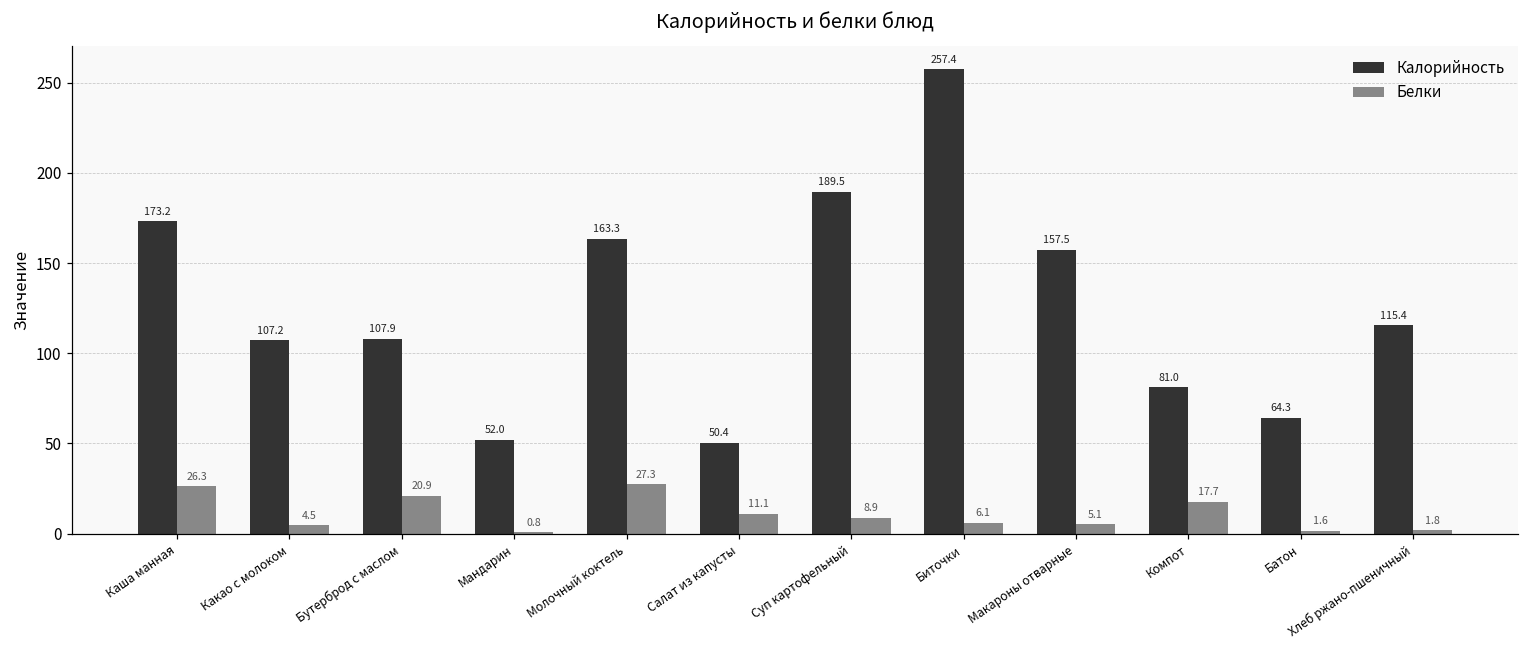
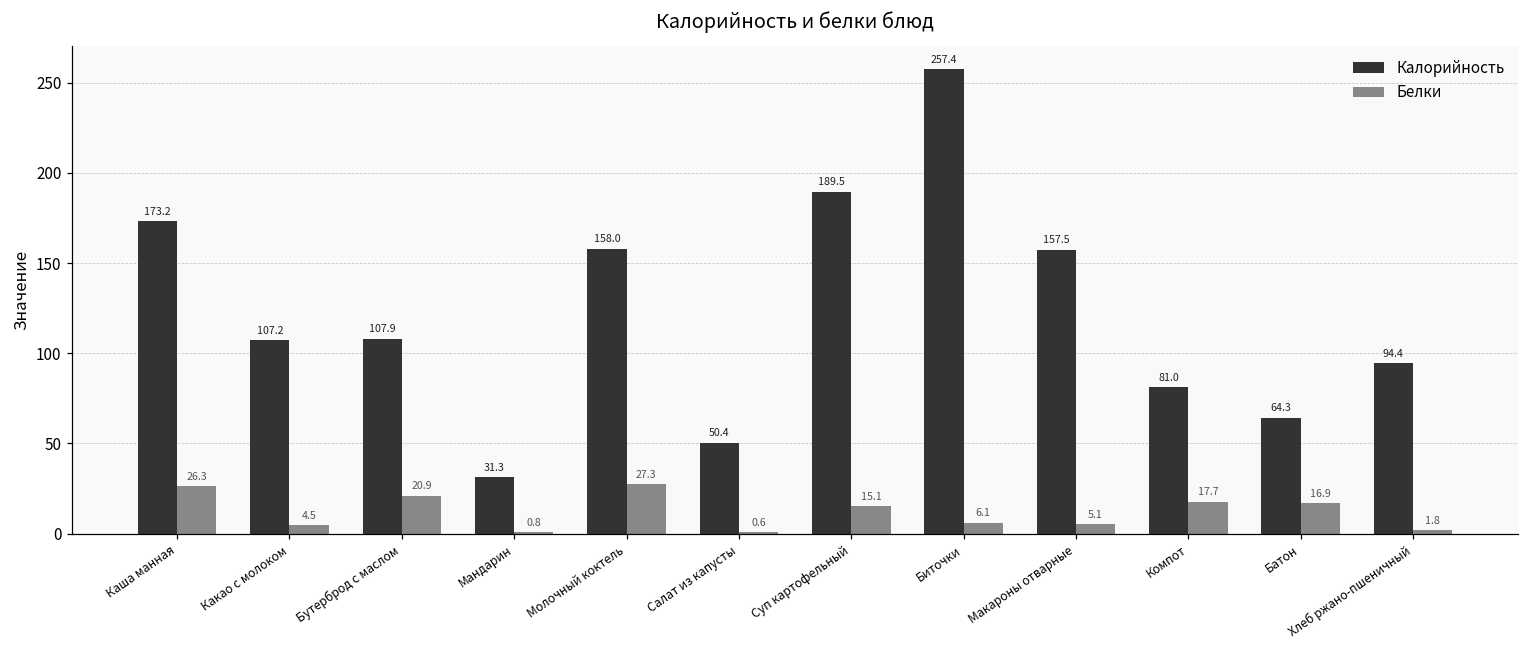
Калорийность, Мандарин: 52.0 -> 31.3
Калорийность, Молочный коктель: 163.3 -> 158.0
Белки, Салат из капусты: 11.1 -> 0.6
Белки, Суп картофельный: 8.9 -> 15.1
Белки, Батон: 1.6 -> 16.9
Калорийность, Хлеб ржано-пшеничный: 115.4 -> 94.4
